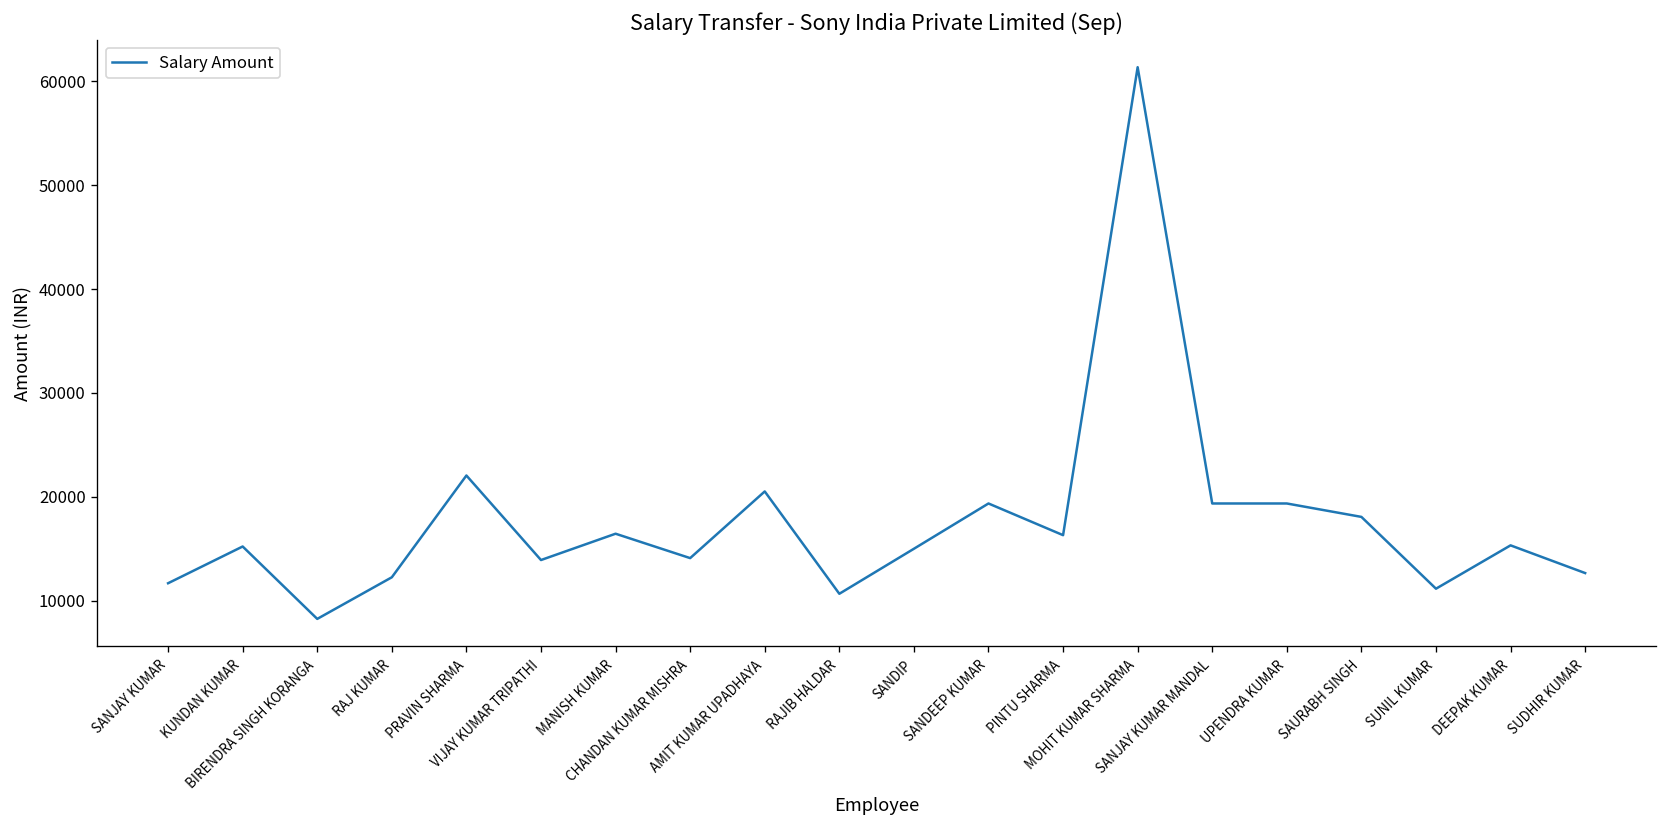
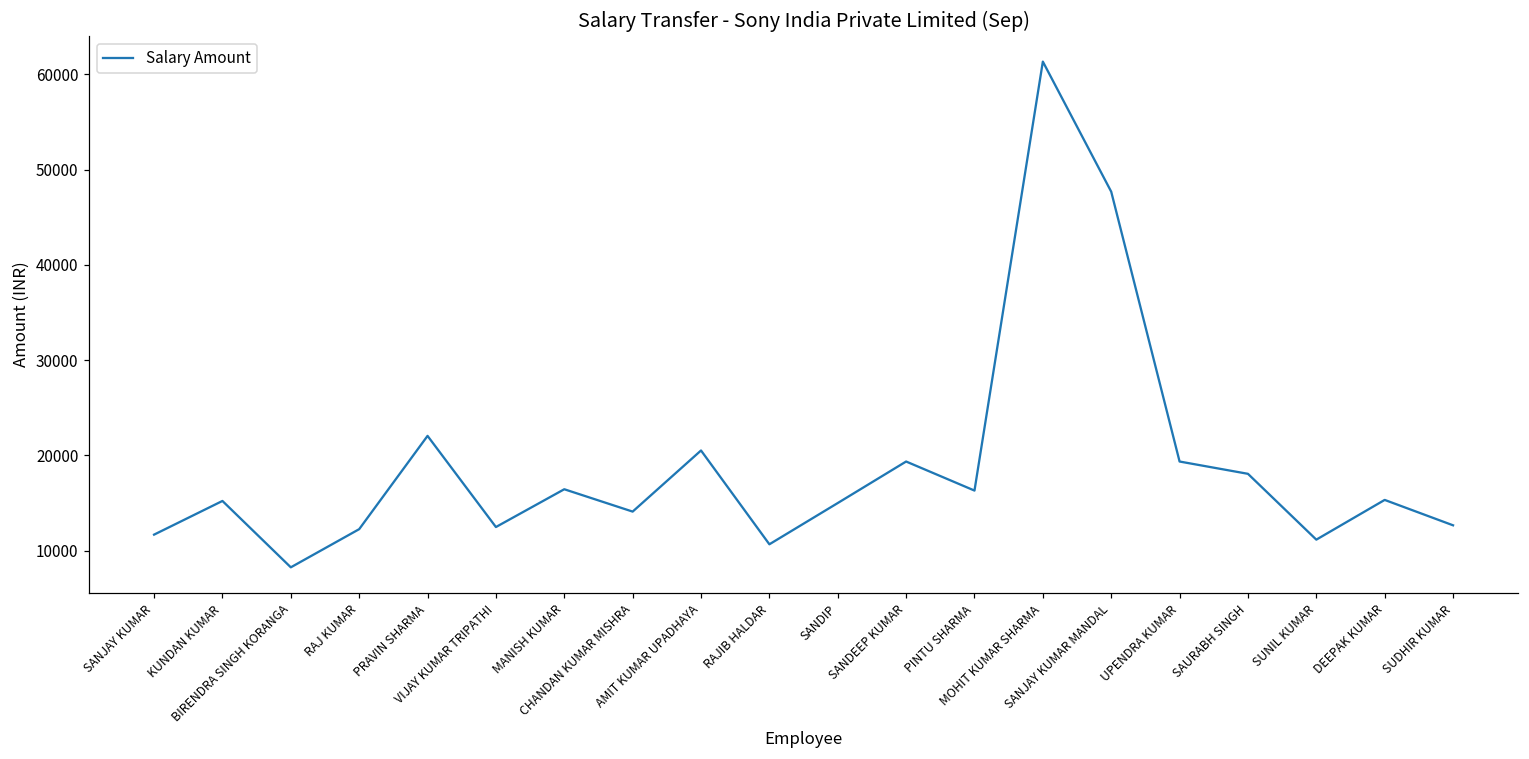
VIJAY KUMAR TRIPATHI: 14000 -> 12000
SANJAY KUMAR MANDAL: 19000 -> 48000
